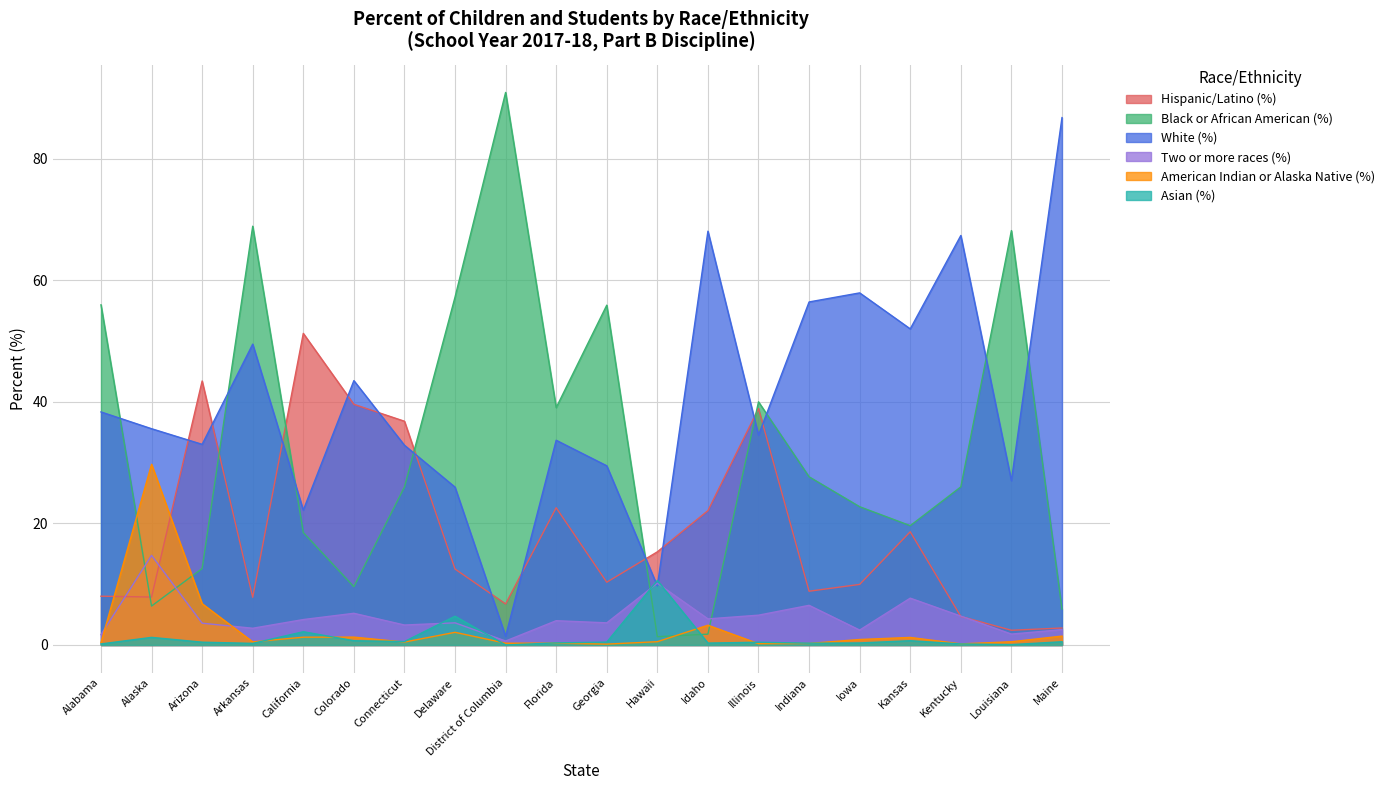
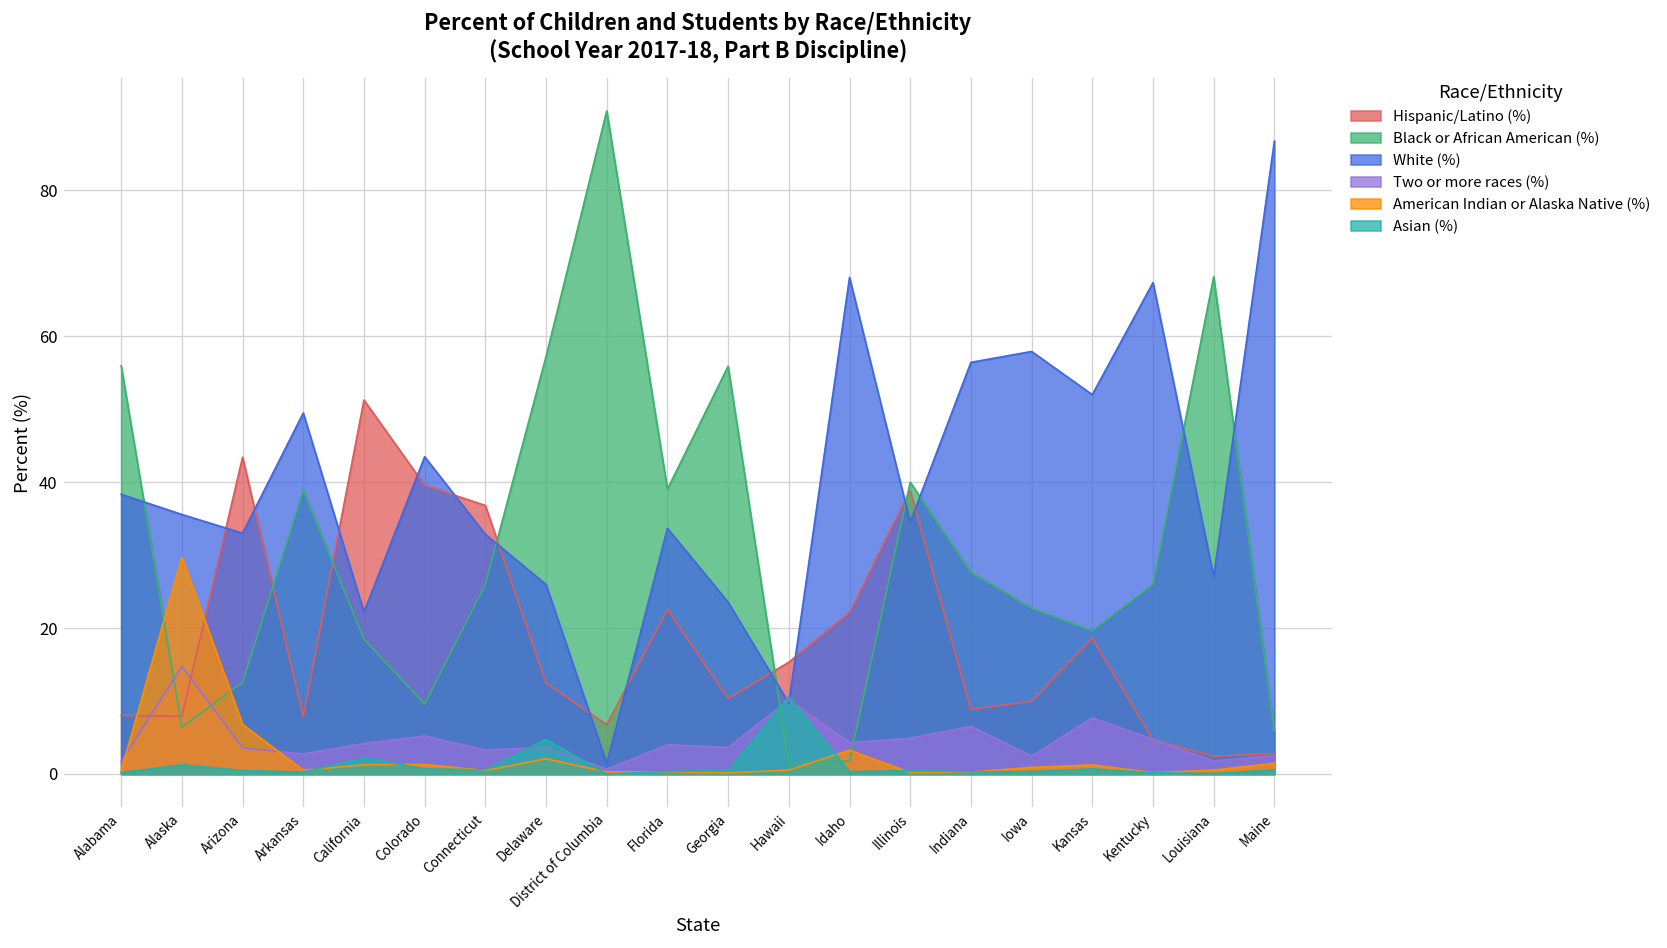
Black or African American (%), Arkansas: 69 -> 39
White (%), Georgia: 29 -> 24
